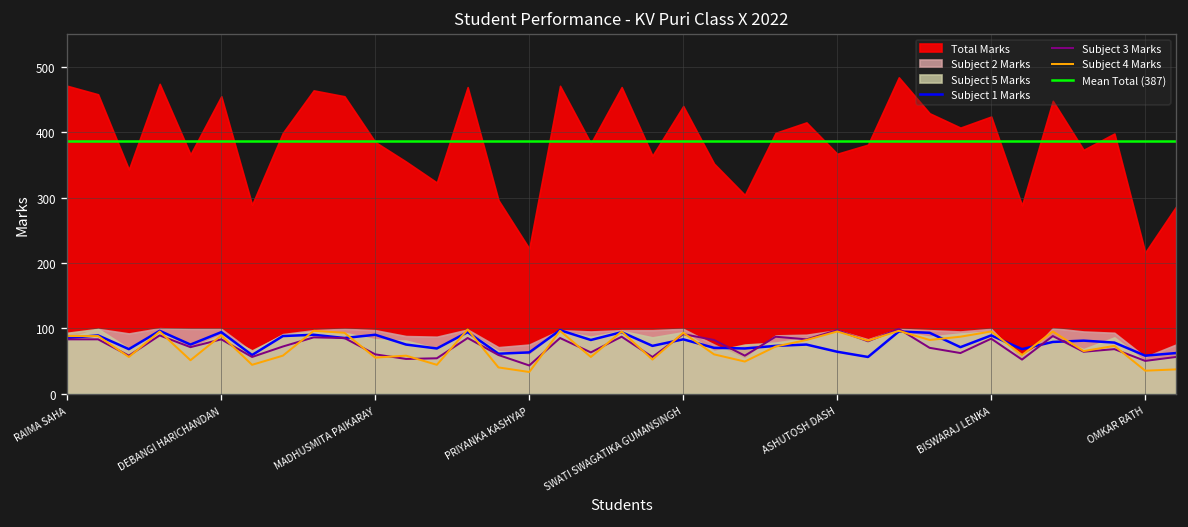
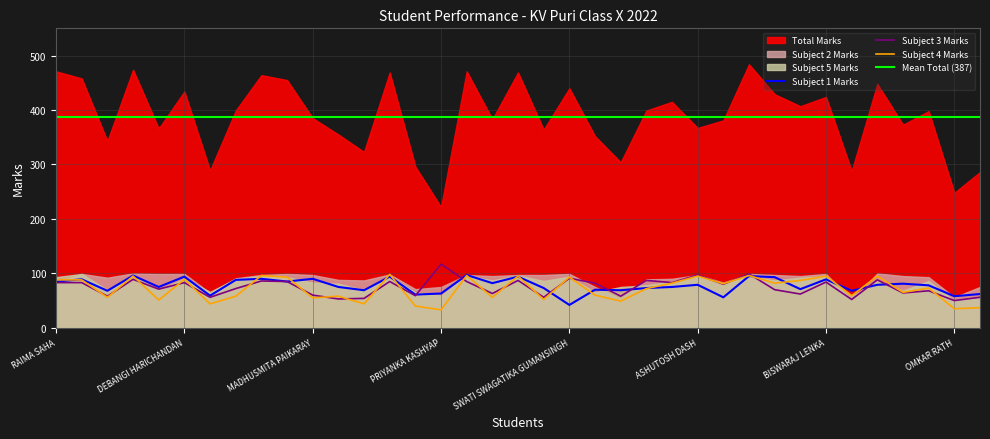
Total Marks, DEBANGI HARICHANDAN: 460 -> 430
Subject 3 Marks, PRIYANKA KASHYAP: 40 -> 120
Subject 1 Marks, SWATI SWAGATIKA GUMANSINGH: 80 -> 40
Subject 1 Marks, ASHUTOSH DASH: 60 -> 80
Total Marks, OMKAR RATH: 220 -> 250
